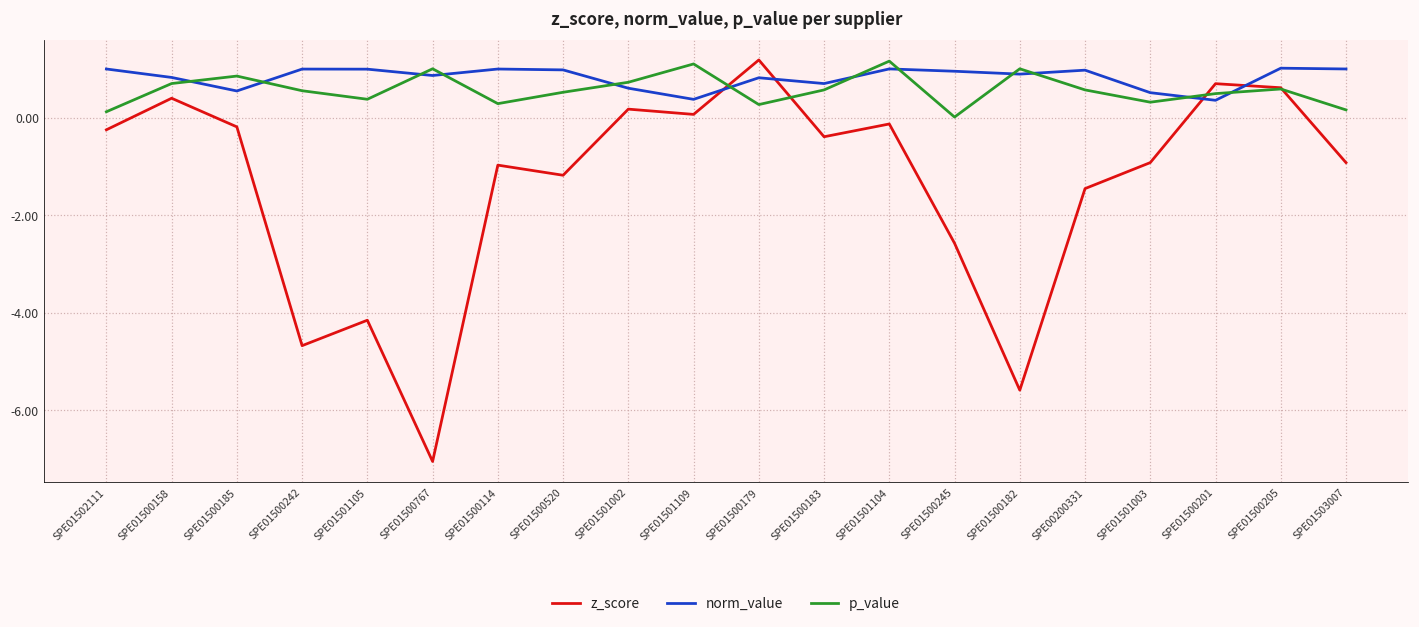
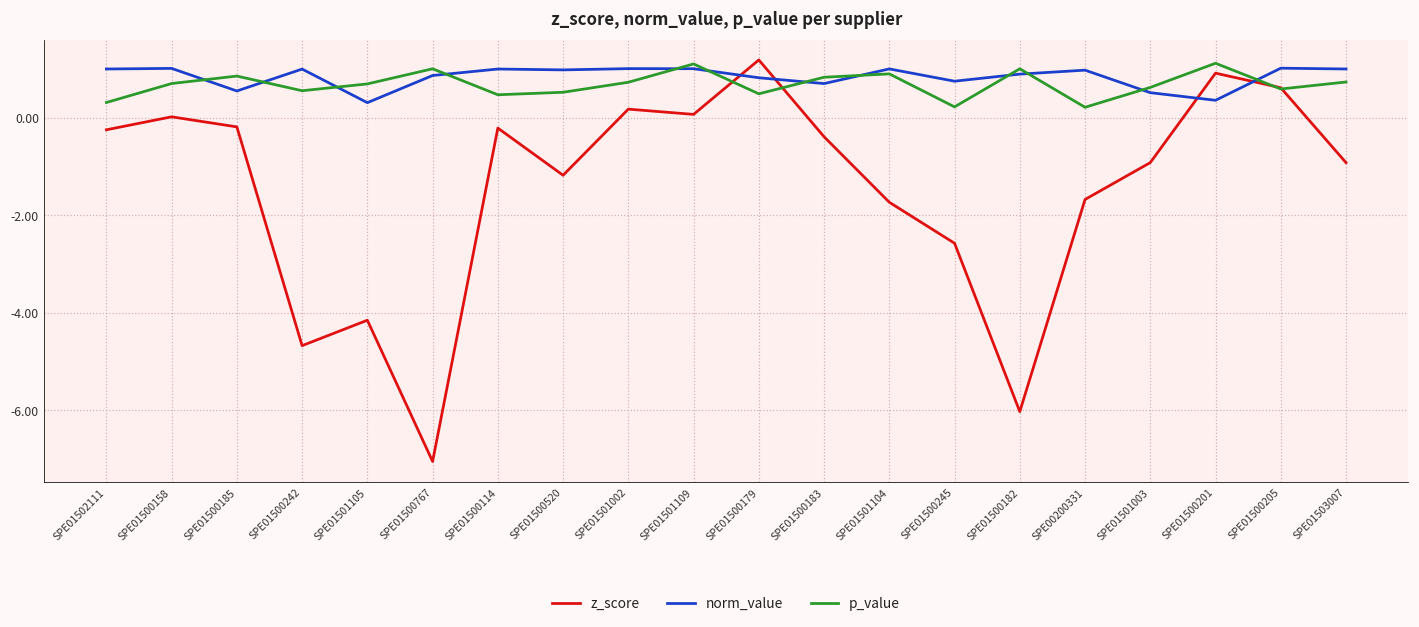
p_value, SPE01502111: 0.1 -> 0.3
z_score, SPE01500158: 0.4 -> 0.0
norm_value, SPE01500158: 0.8 -> 1.0
norm_value, SPE01501105: 1.0 -> 0.3
p_value, SPE01501105: 0.4 -> 0.7
z_score, SPE01500114: -1.0 -> -0.2
p_value, SPE01500114: 0.3 -> 0.5
norm_value, SPE01501002: 0.6 -> 1.0
norm_value, SPE01501109: 0.4 -> 1.0
p_value, SPE01500179: 0.3 -> 0.5
p_value, SPE01500183: 0.6 -> 0.8
z_score, SPE01501104: -0.1 -> -1.7
p_value, SPE01501104: 1.2 -> 0.9
norm_value, SPE01500245: 0.9 -> 0.7
p_value, SPE01500245: 0.0 -> 0.2
z_score, SPE01500182: -5.6 -> -6.0
z_score, SPE00200331: -1.5 -> -1.7
p_value, SPE00200331: 0.6 -> 0.2
p_value, SPE01501003: 0.3 -> 0.6
z_score, SPE01500201: 0.7 -> 0.9
p_value, SPE01500201: 0.5 -> 1.1
p_value, SPE01503007: 0.2 -> 0.7
